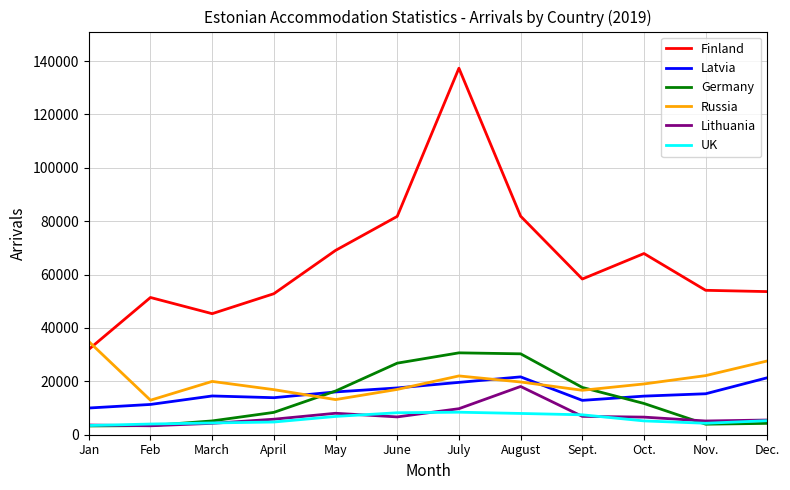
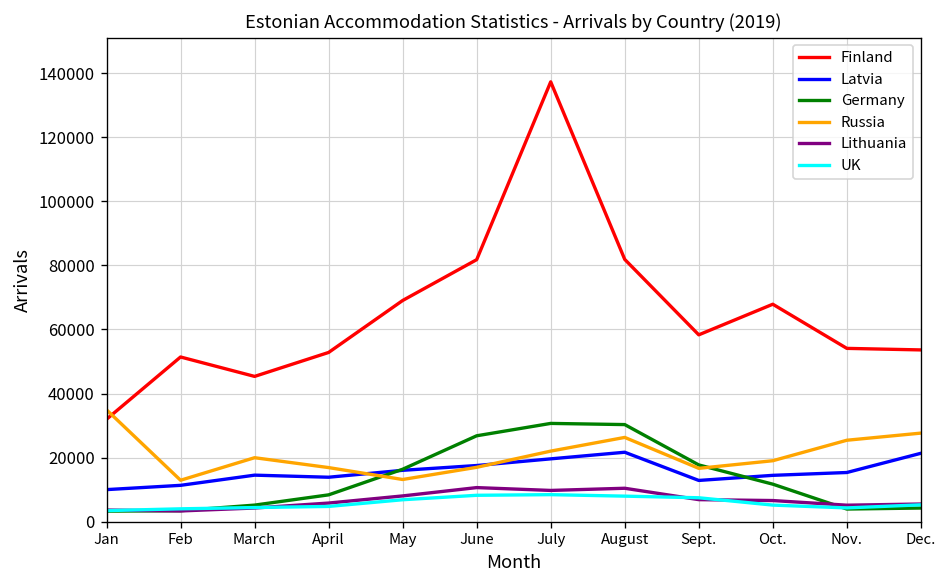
Lithuania, June: 7000 -> 11000
Russia, August: 20000 -> 26000
Lithuania, August: 18000 -> 10000
Russia, Nov.: 22000 -> 25000
